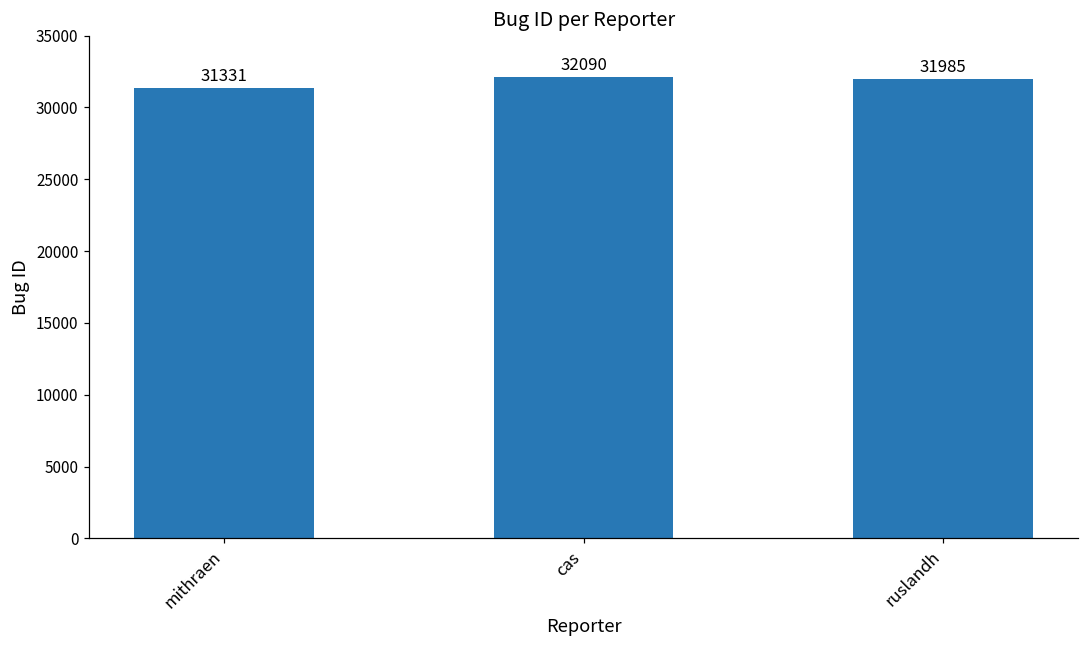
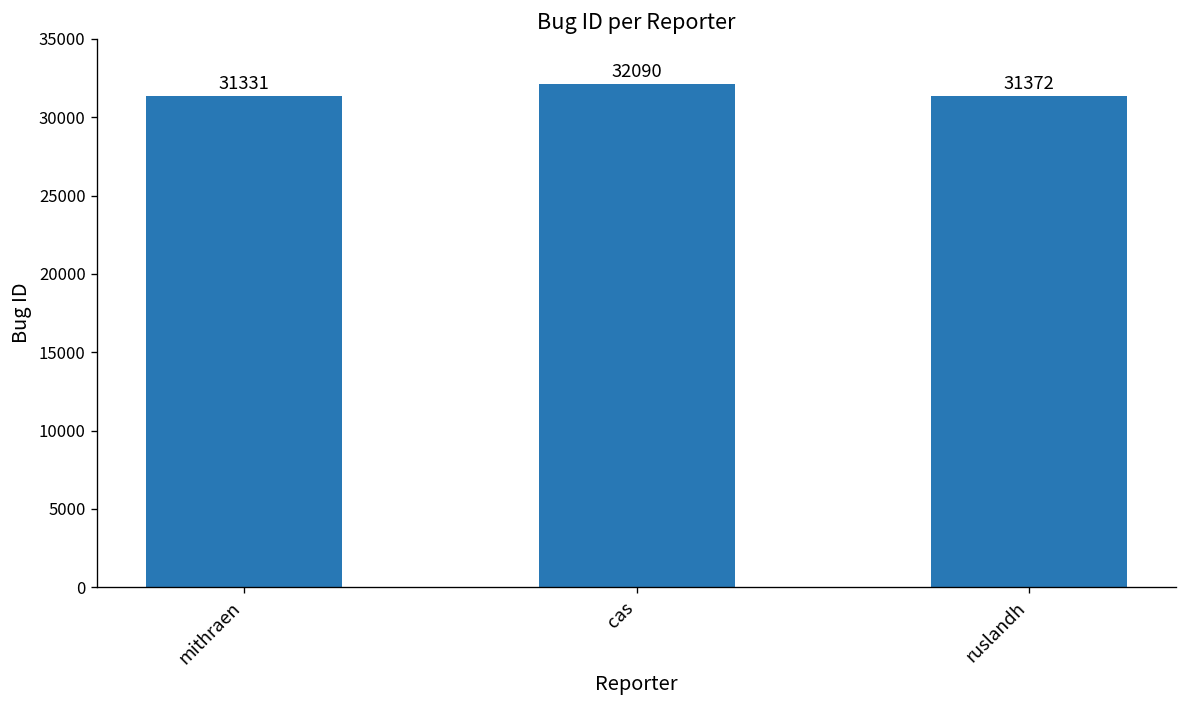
ruslandh: 31985 -> 31372
